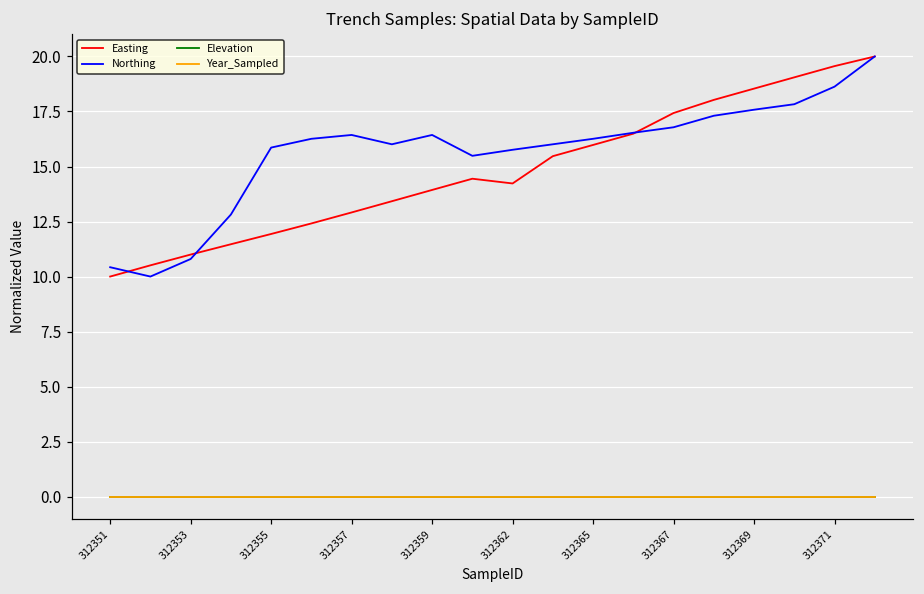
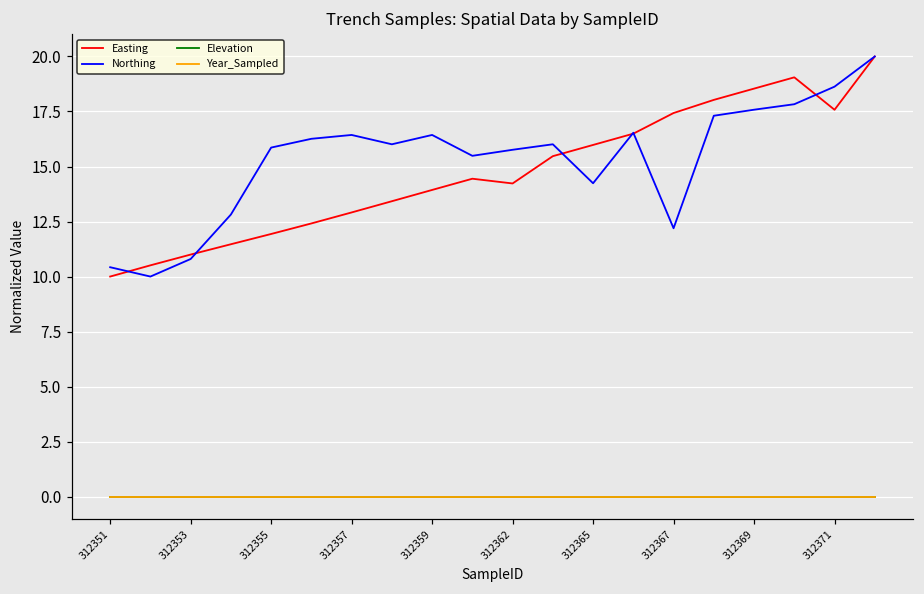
Northing, 312365: 16.3 -> 14.2
Northing, 312367: 16.8 -> 12.2
Easting, 312371: 19.6 -> 17.6
